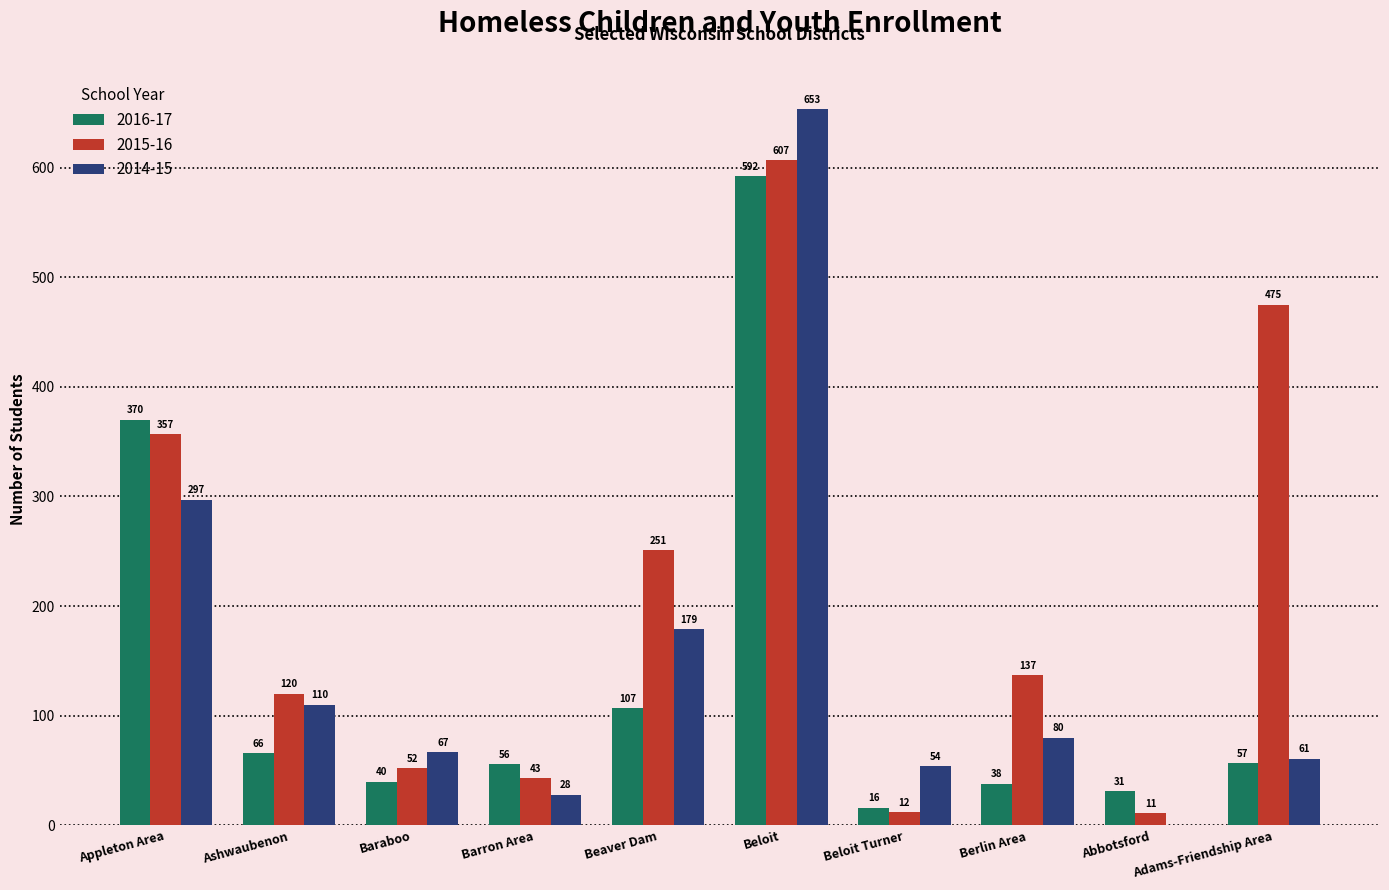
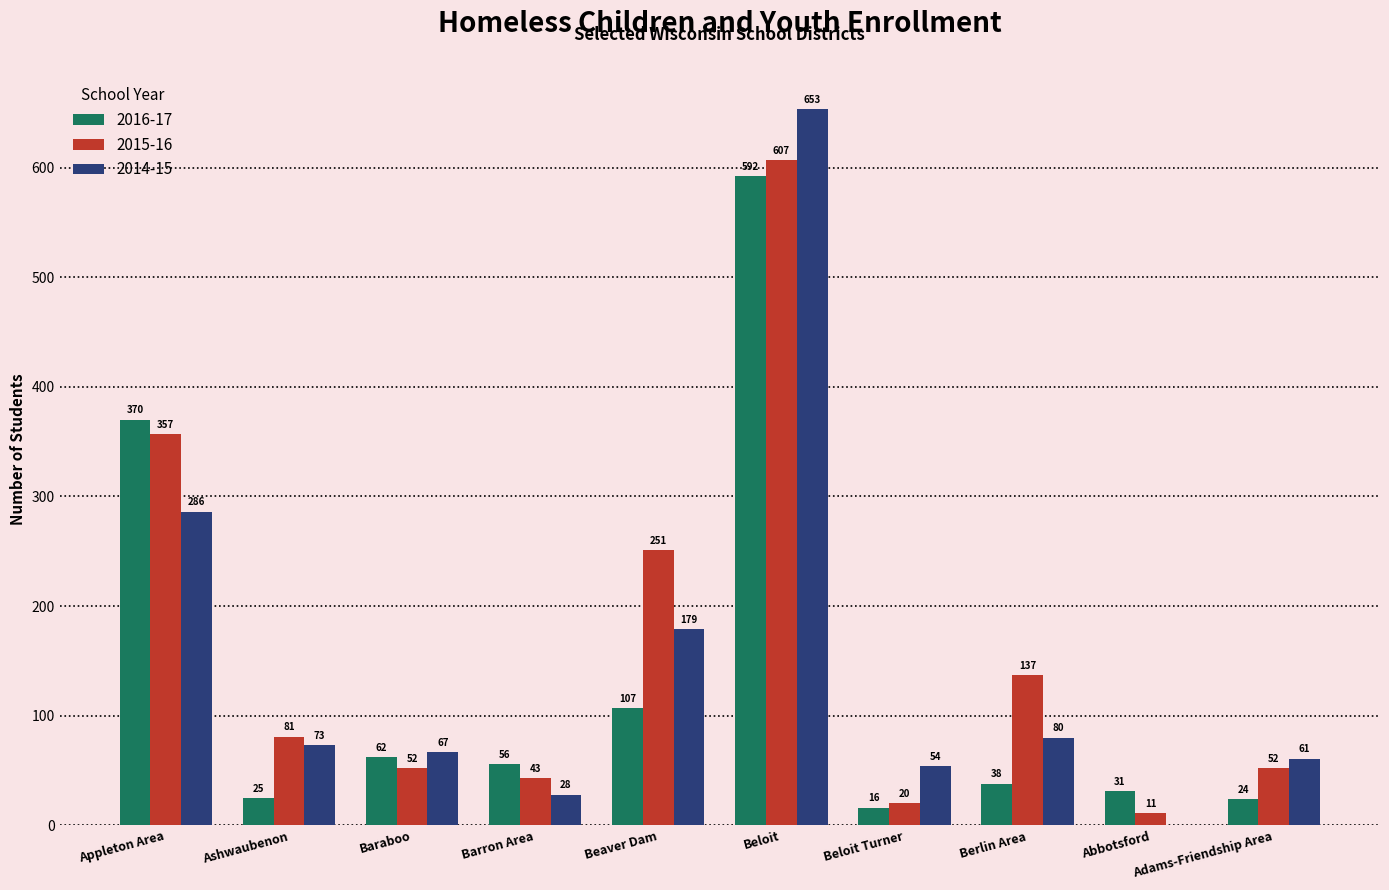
2014-15, Appleton Area: 297 -> 286
2016-17, Ashwaubenon: 66 -> 25
2015-16, Ashwaubenon: 120 -> 81
2014-15, Ashwaubenon: 110 -> 73
2016-17, Baraboo: 40 -> 62
2015-16, Beloit Turner: 12 -> 20
2016-17, Adams-Friendship Area: 57 -> 24
2015-16, Adams-Friendship Area: 475 -> 52
